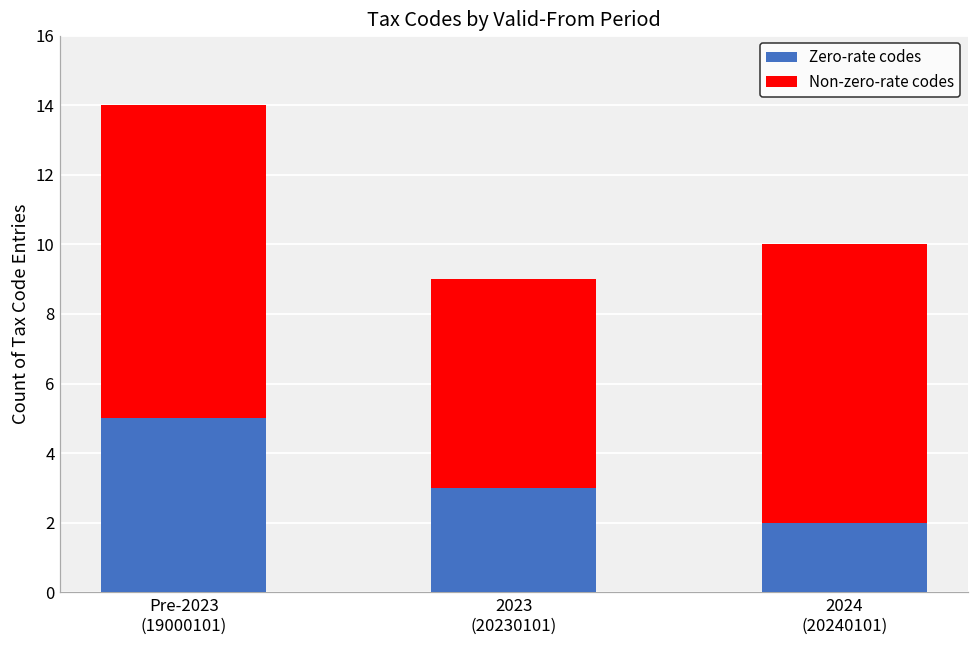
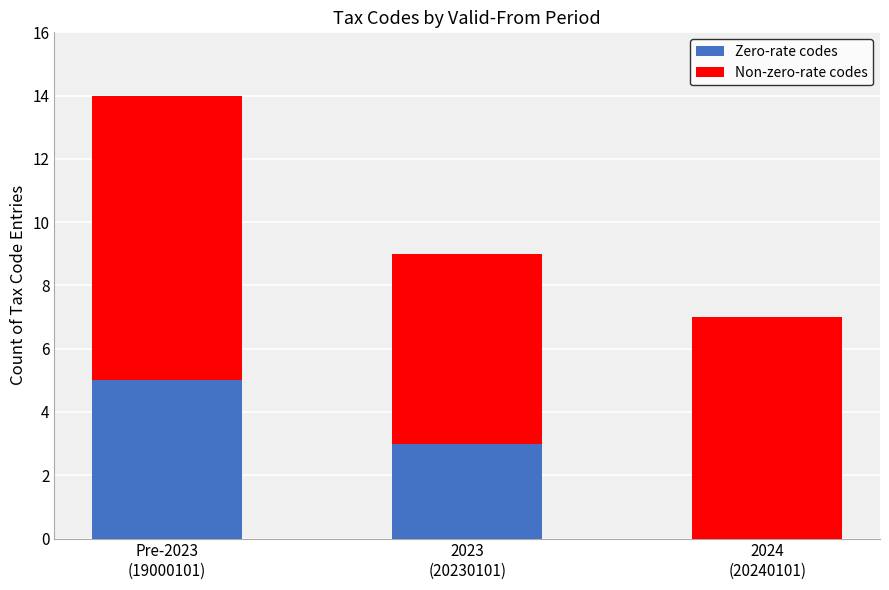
Zero-rate codes, 2024 (20240101): 2 -> 0
Non-zero-rate codes, 2024 (20240101): 8 -> 7
